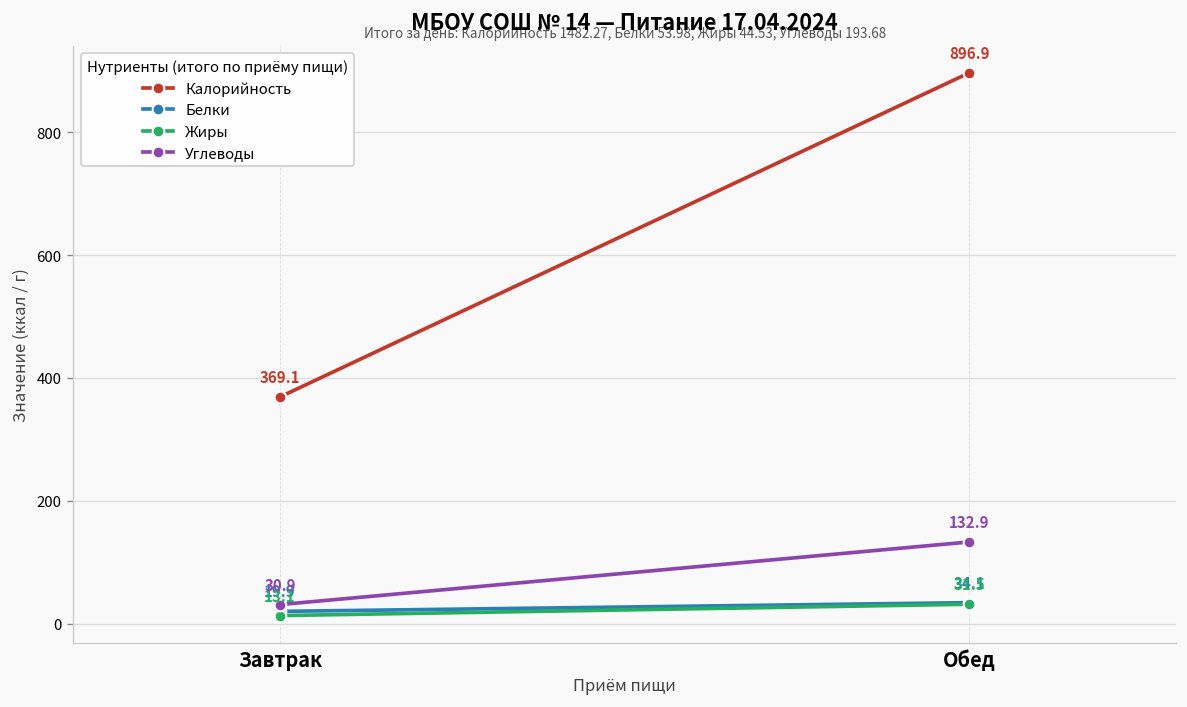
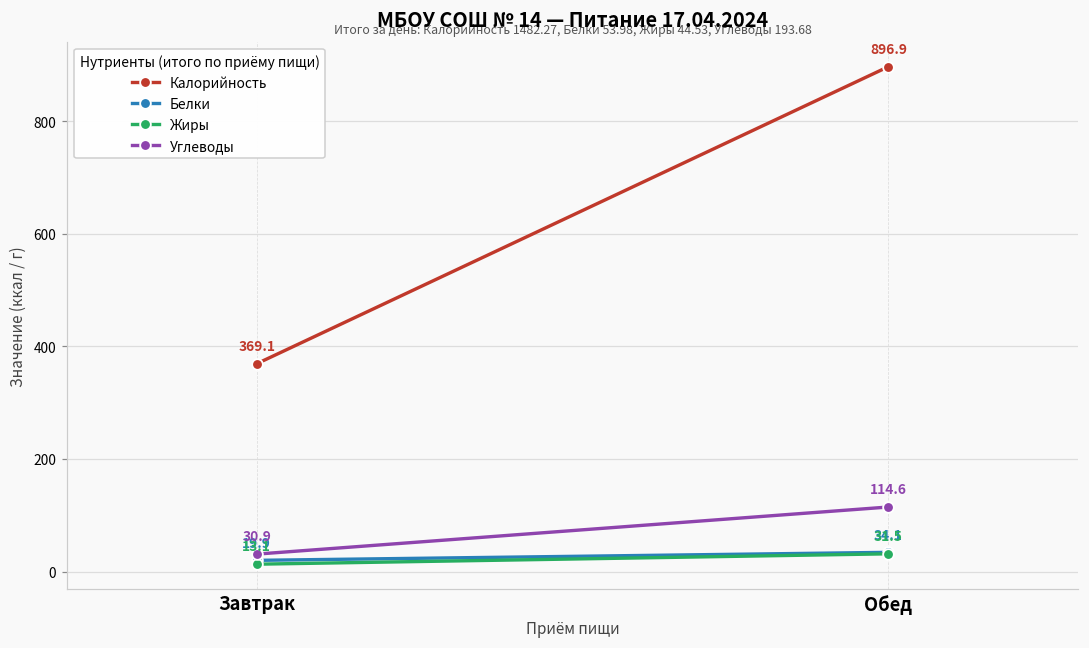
Углеводы, Обед: 132.9 -> 114.6
